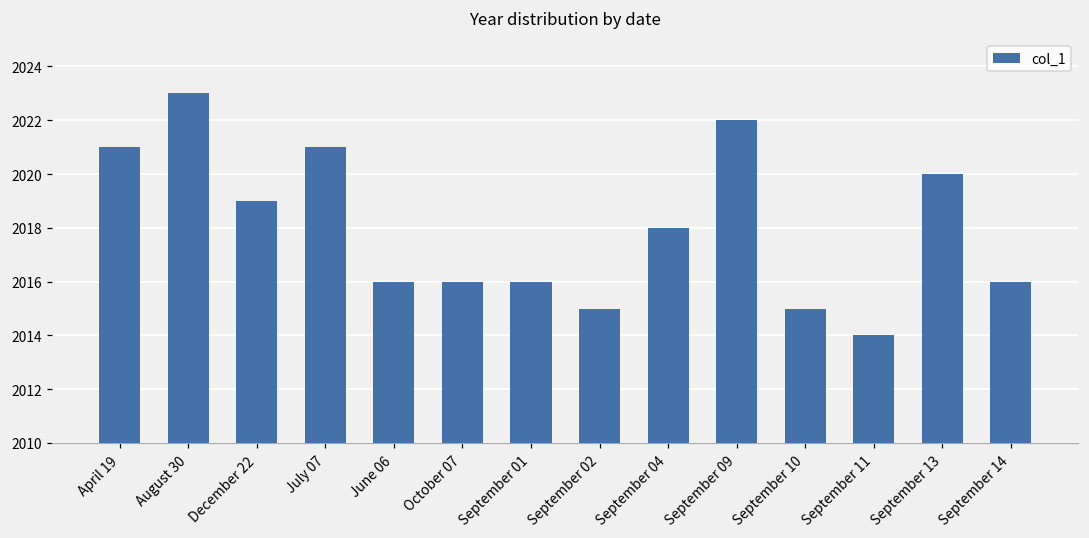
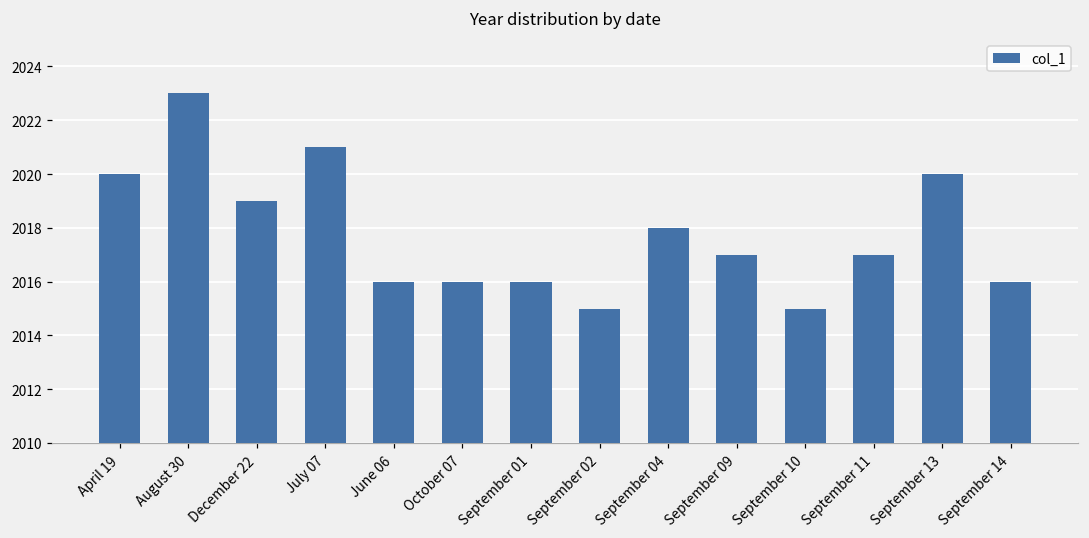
April 19: 2021 -> 2020
September 09: 2022 -> 2017
September 11: 2014 -> 2017
